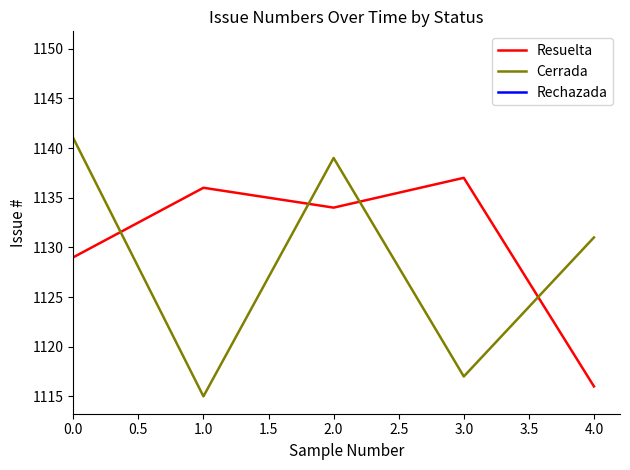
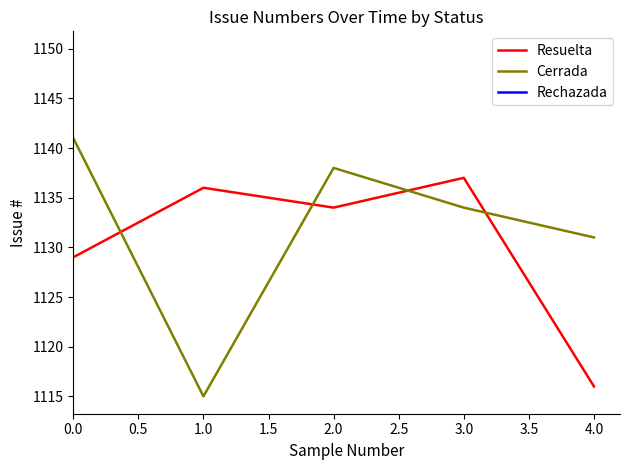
Cerrada, 2.0: 1139 -> 1138
Cerrada, 3.0: 1117 -> 1134
